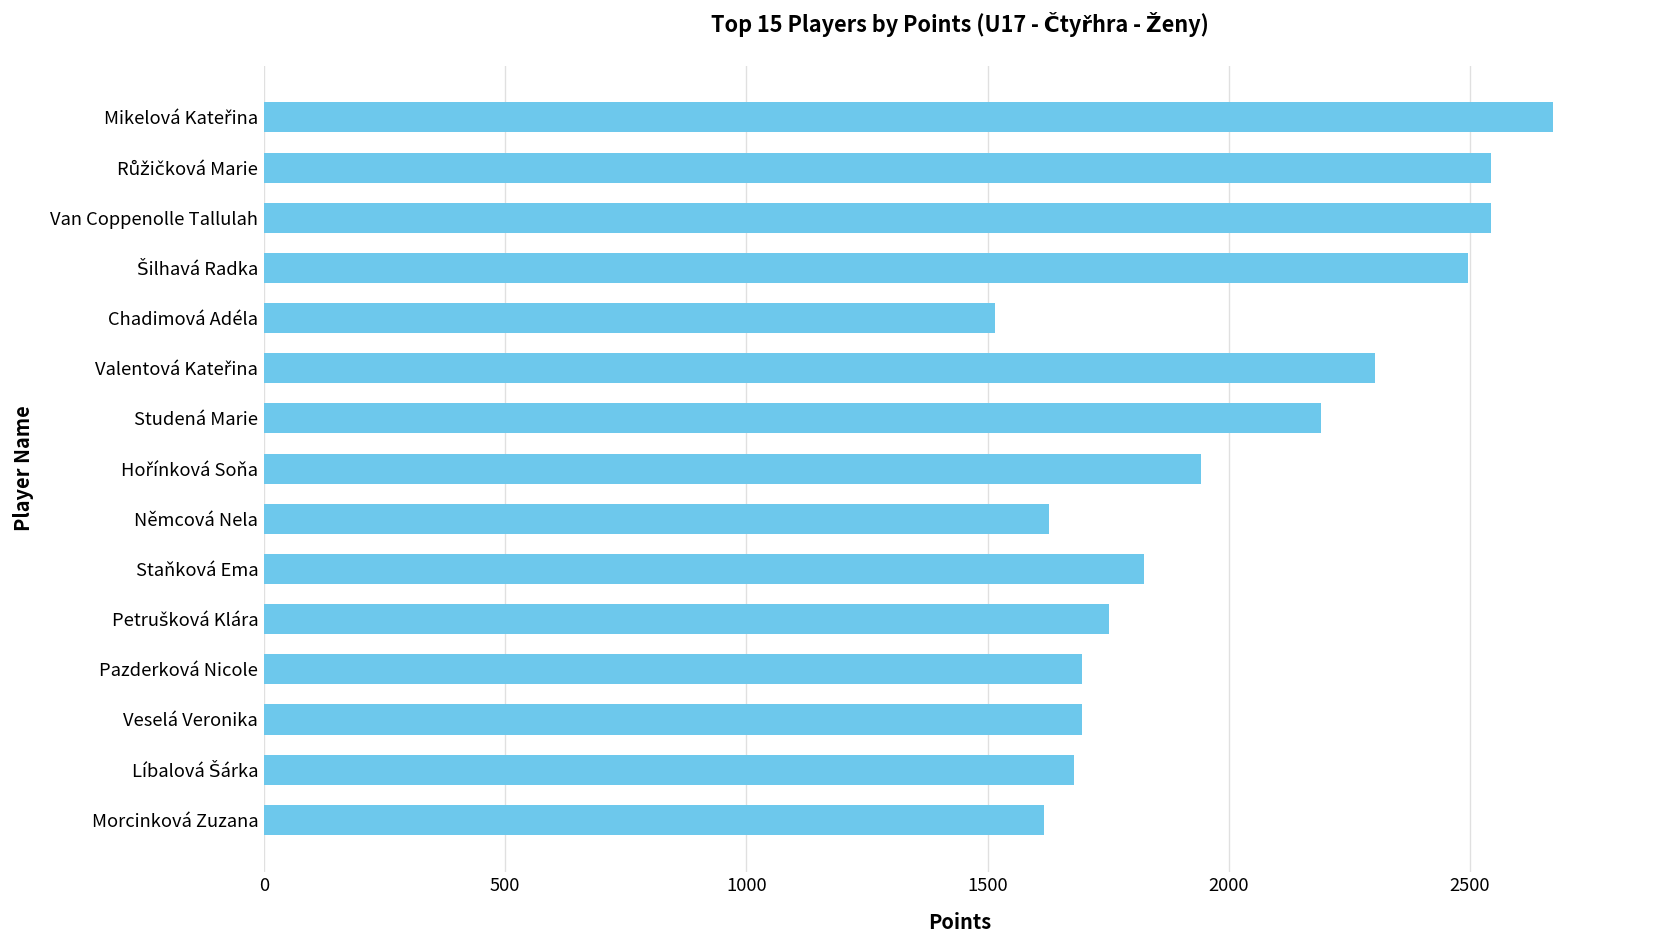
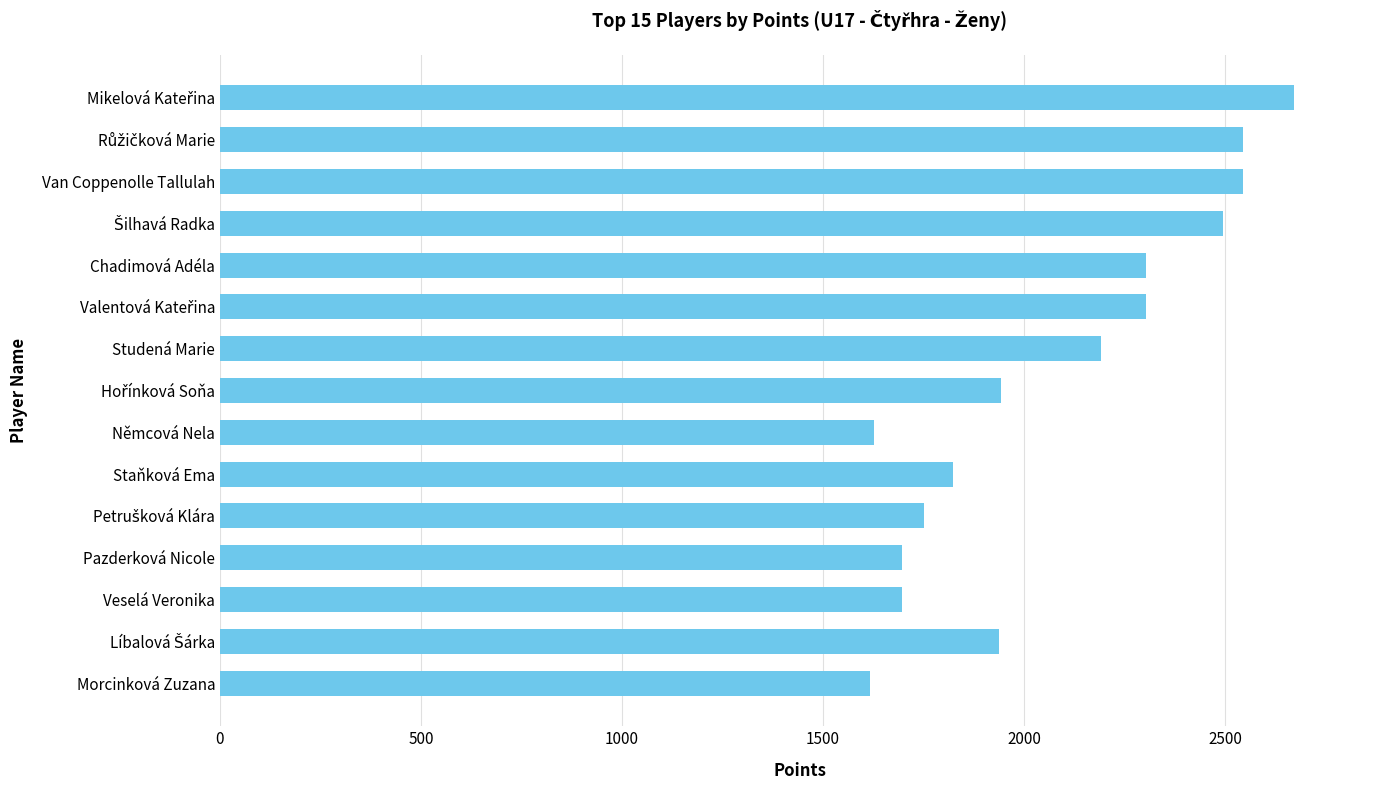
Chadimová Adéla: 1520 -> 2300
Líbalová Šárka: 1680 -> 1940
